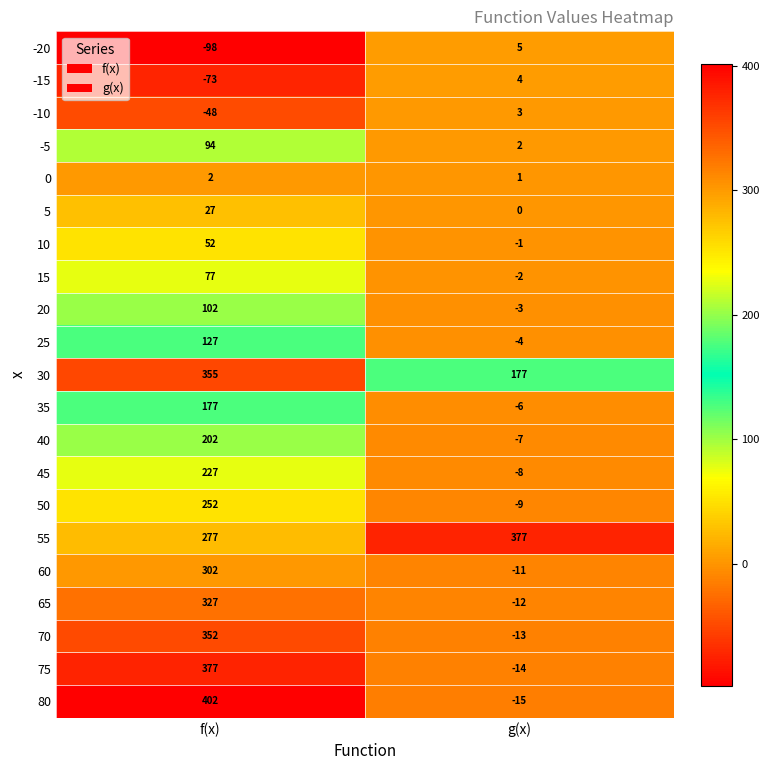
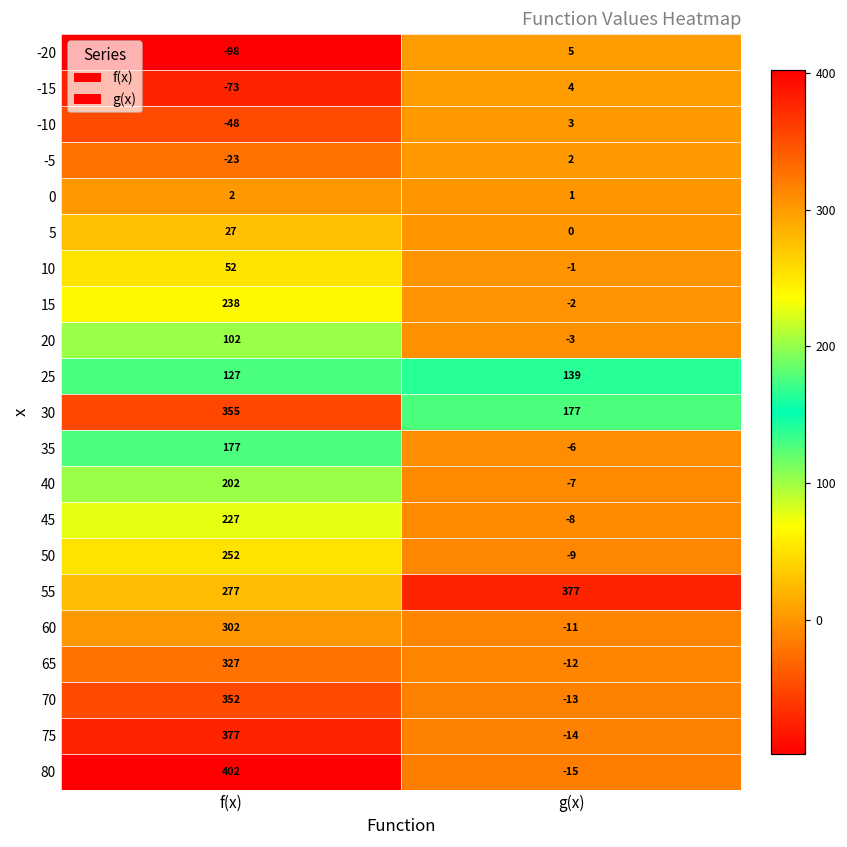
-5, f(x): 94 -> -23
15, f(x): 77 -> 238
25, g(x): -4 -> 139
